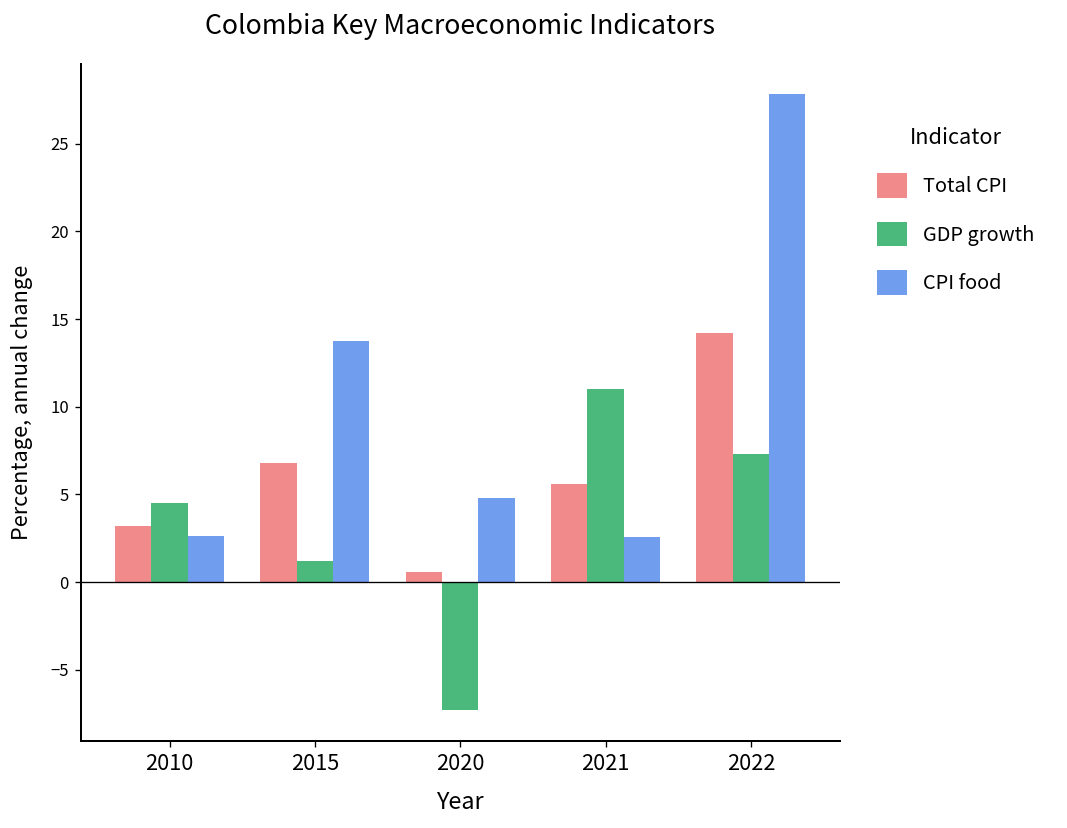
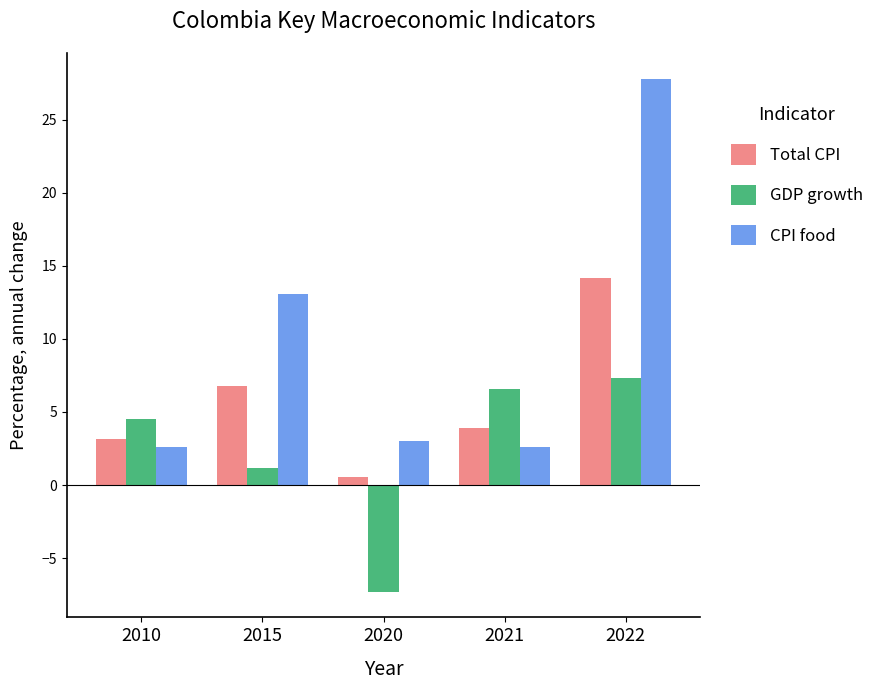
CPI food, 2015: 13.8 -> 13.1
CPI food, 2020: 4.8 -> 3.0
Total CPI, 2021: 5.6 -> 3.9
GDP growth, 2021: 11.0 -> 6.6
